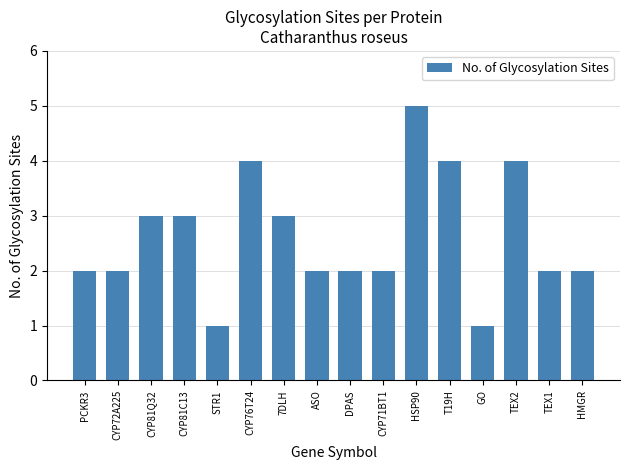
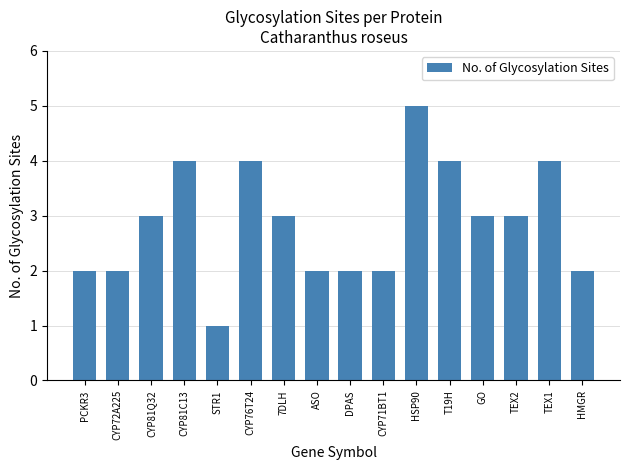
CYP81C13: 3 -> 4
GO: 1 -> 3
TEX2: 4 -> 3
TEX1: 2 -> 4
